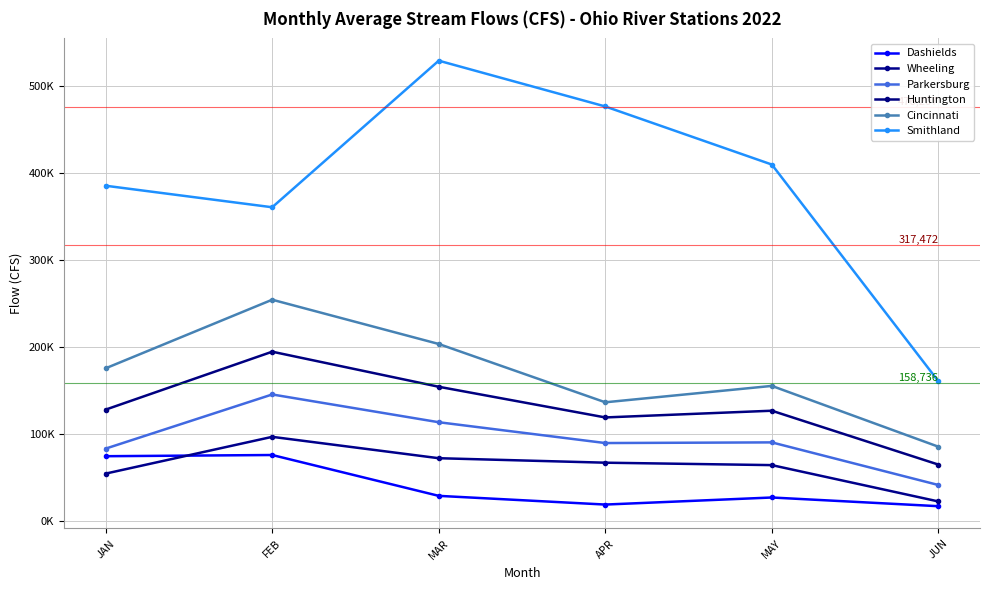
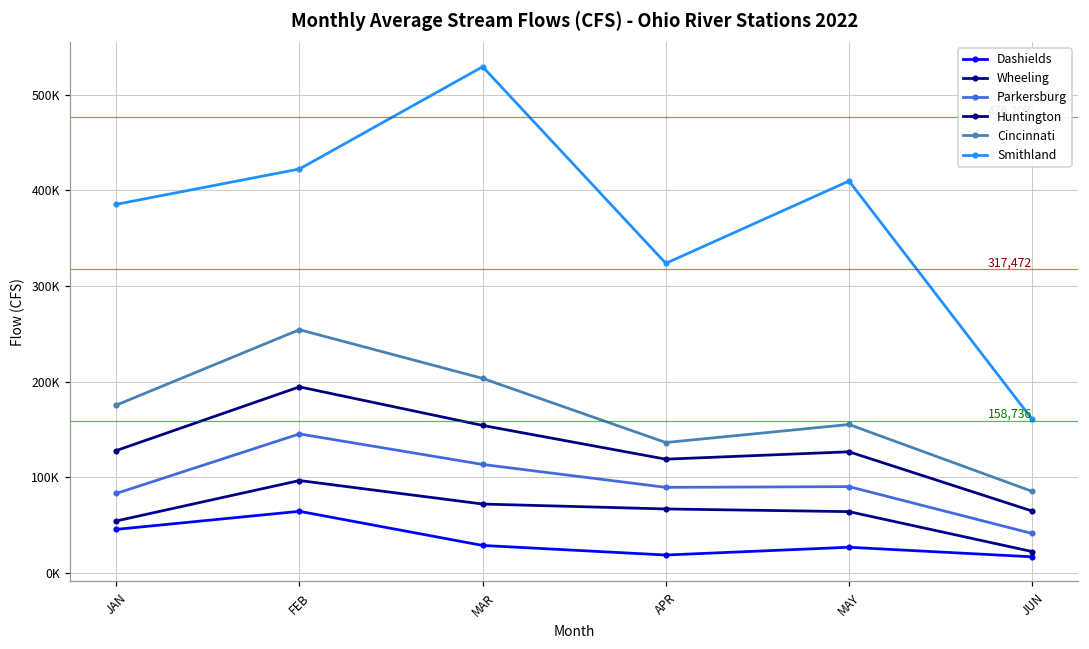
Dashields, JAN: 70000 -> 50000
Dashields, FEB: 80000 -> 60000
Smithland, FEB: 360000 -> 420000
Smithland, APR: 480000 -> 320000
